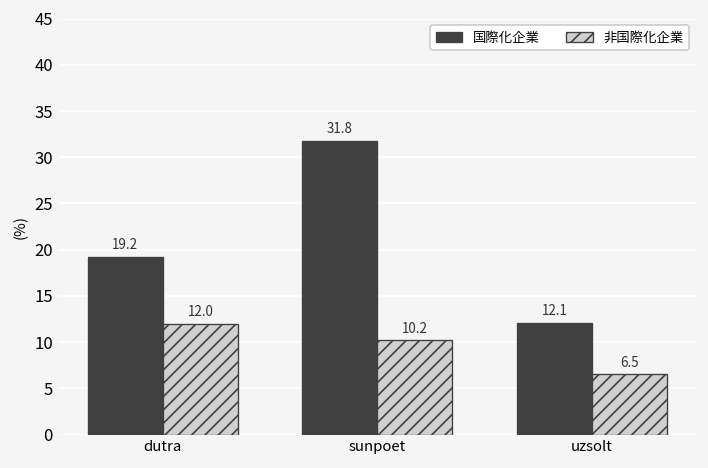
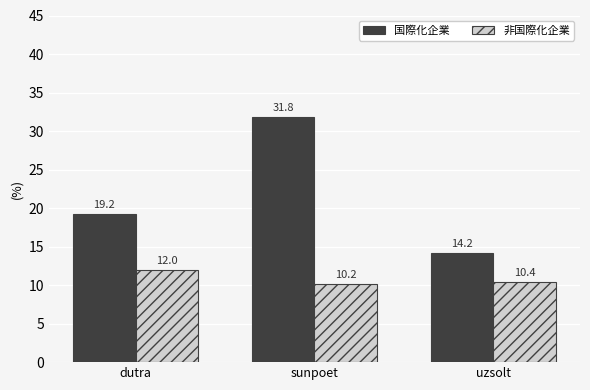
国際化企業, uzsolt: 12.1 -> 14.2
非国際化企業, uzsolt: 6.5 -> 10.4
